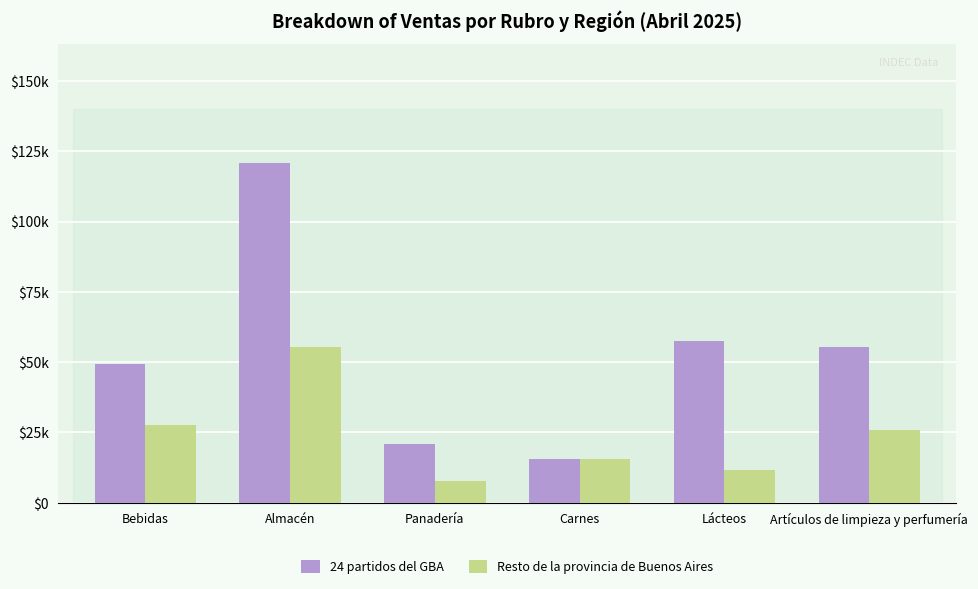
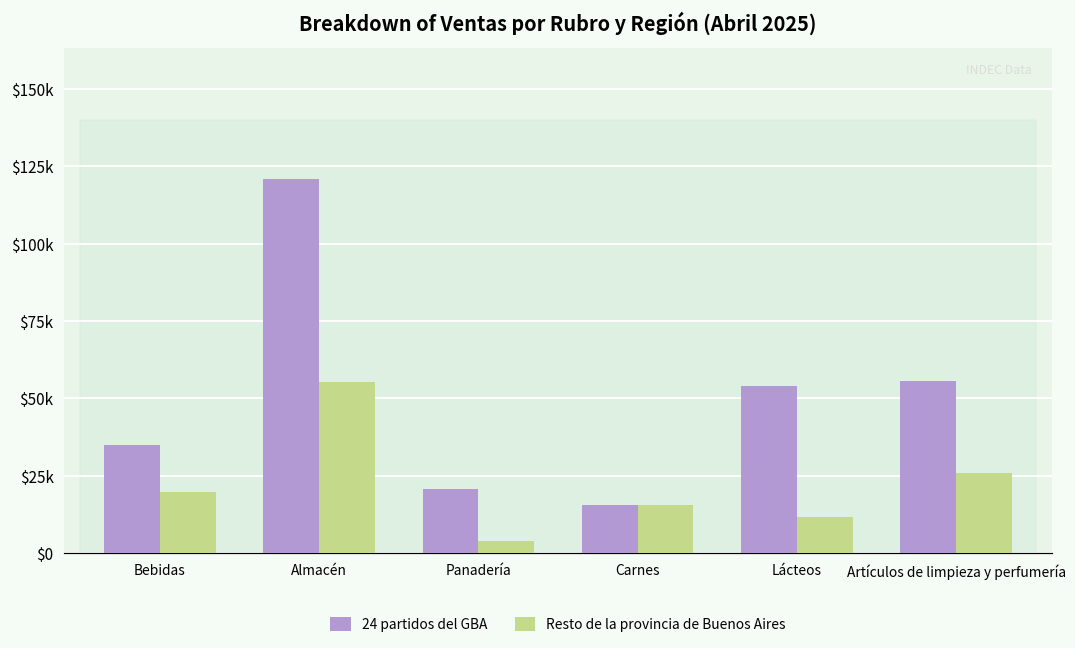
24 partidos del GBA, Bebidas: $49000 -> $35000
Resto de la provincia de Buenos Aires, Bebidas: $28000 -> $20000
Resto de la provincia de Buenos Aires, Panadería: $8000 -> $4000
24 partidos del GBA, Lácteos: $57000 -> $54000
